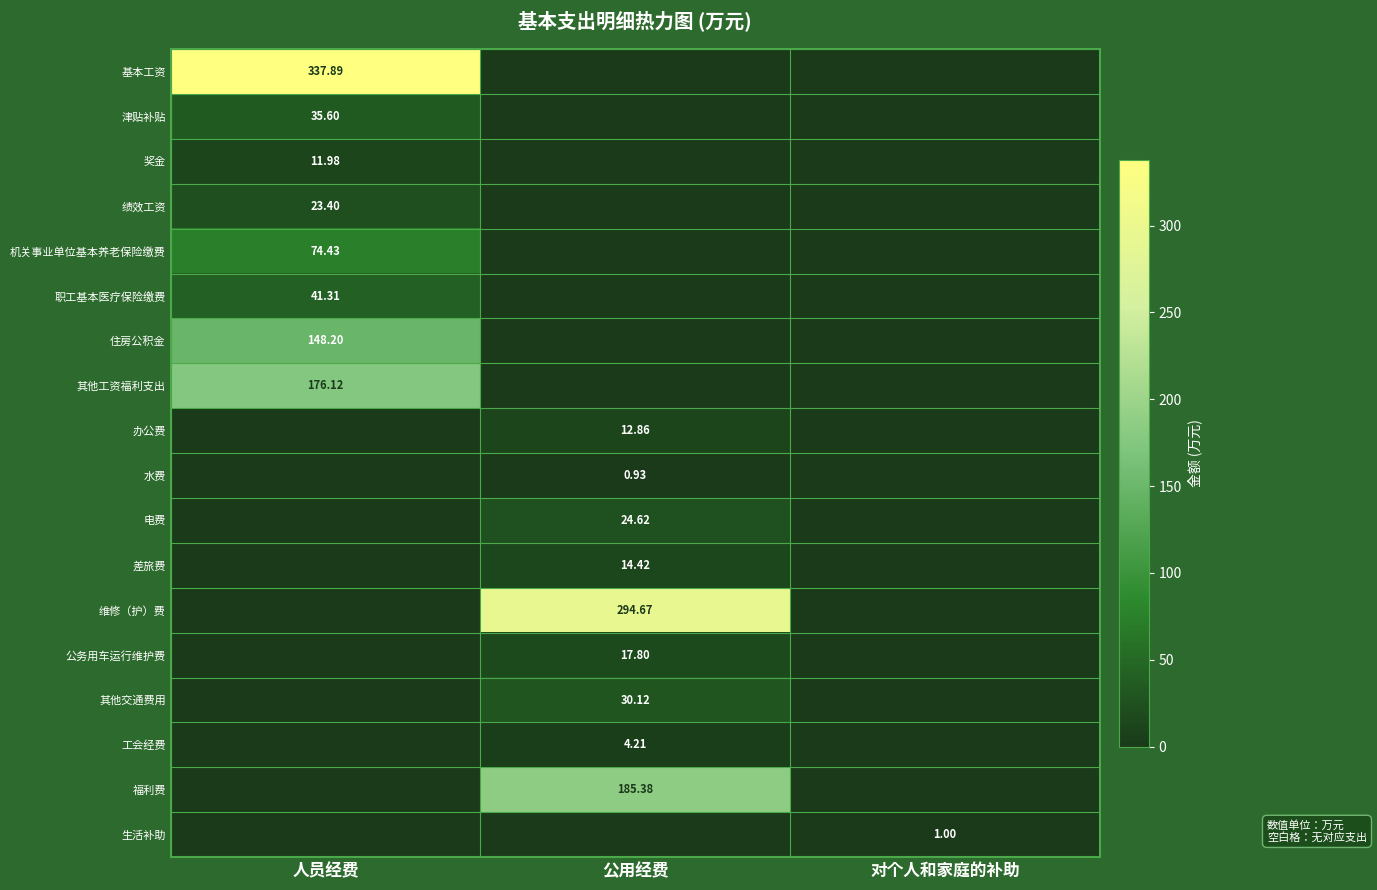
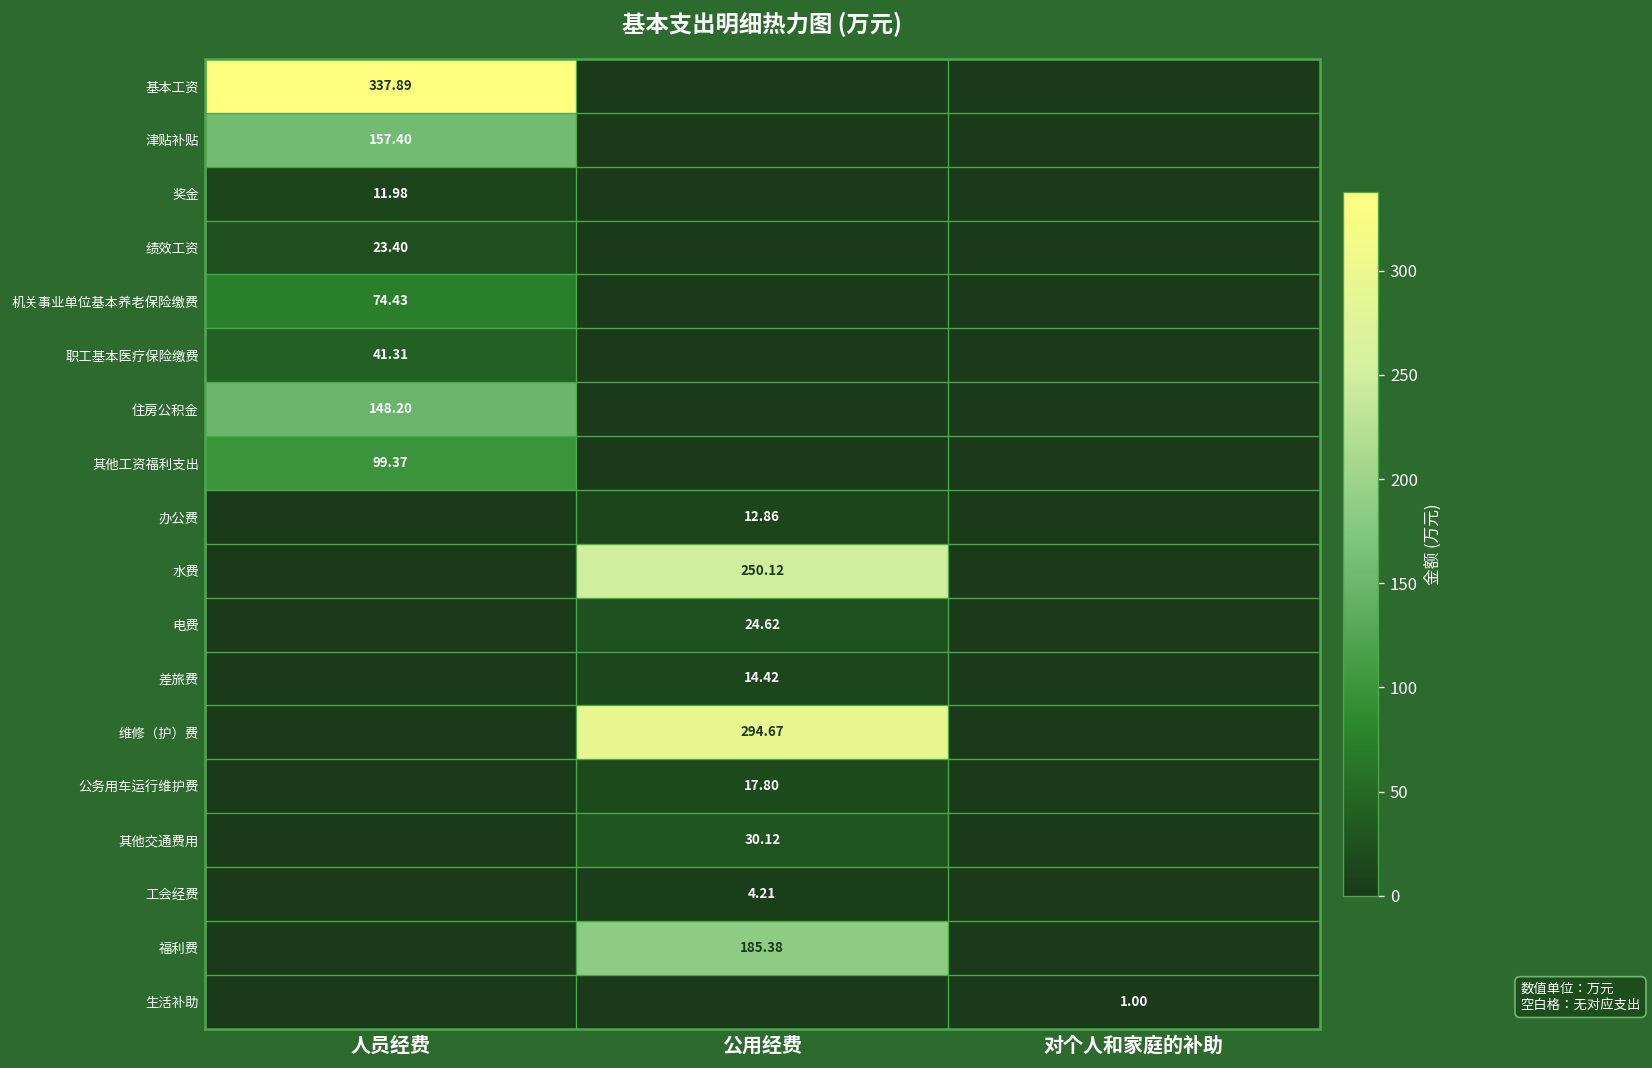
津贴补贴, 人员经费: 35.60 -> 157.40
其他工资福利支出, 人员经费: 176.12 -> 99.37
水费, 公用经费: 0.93 -> 250.12
